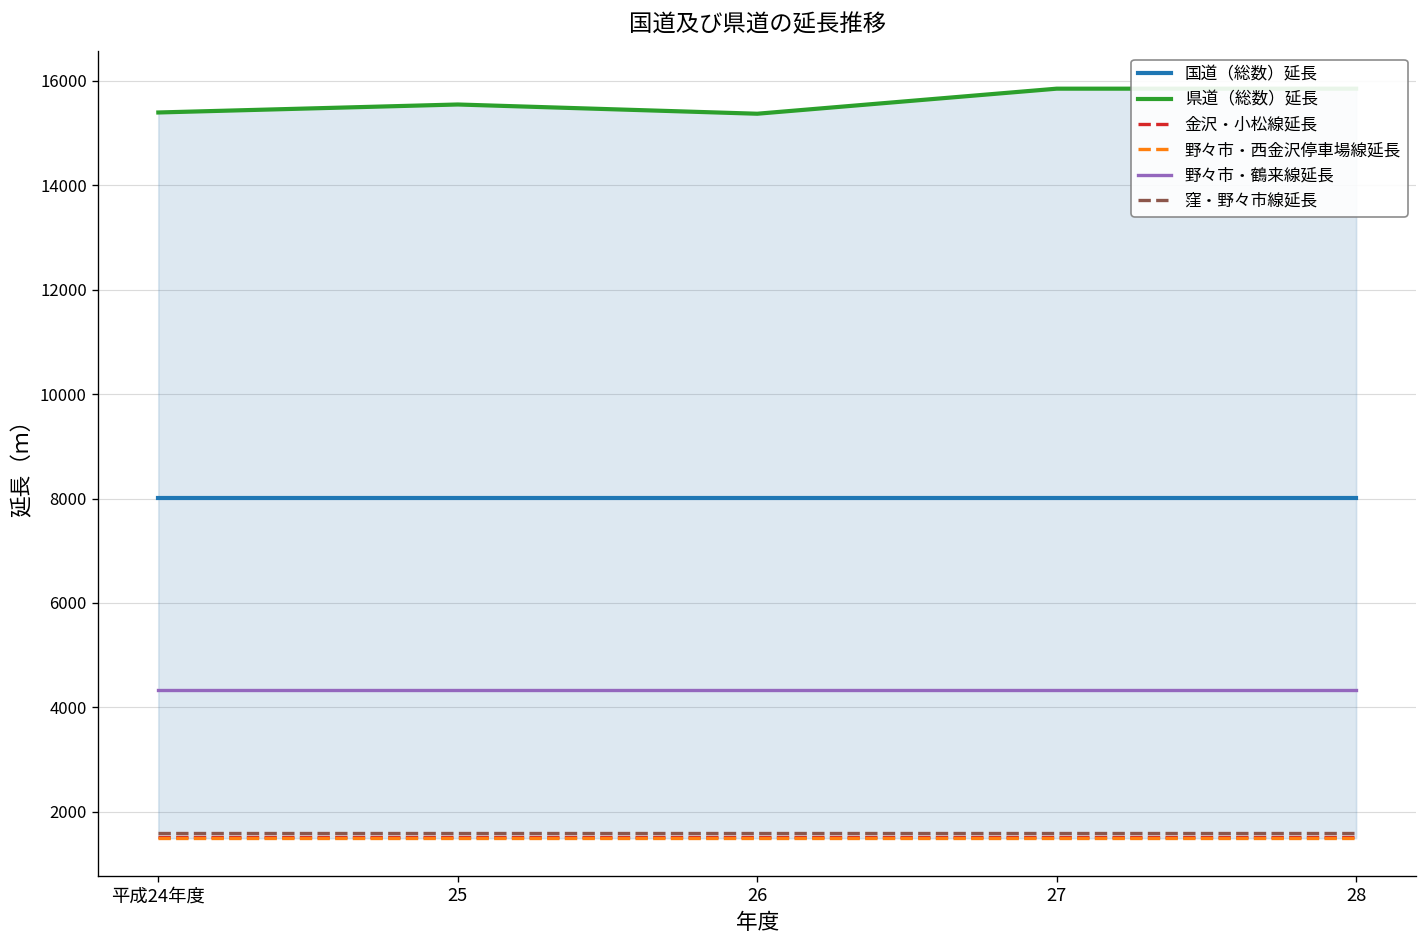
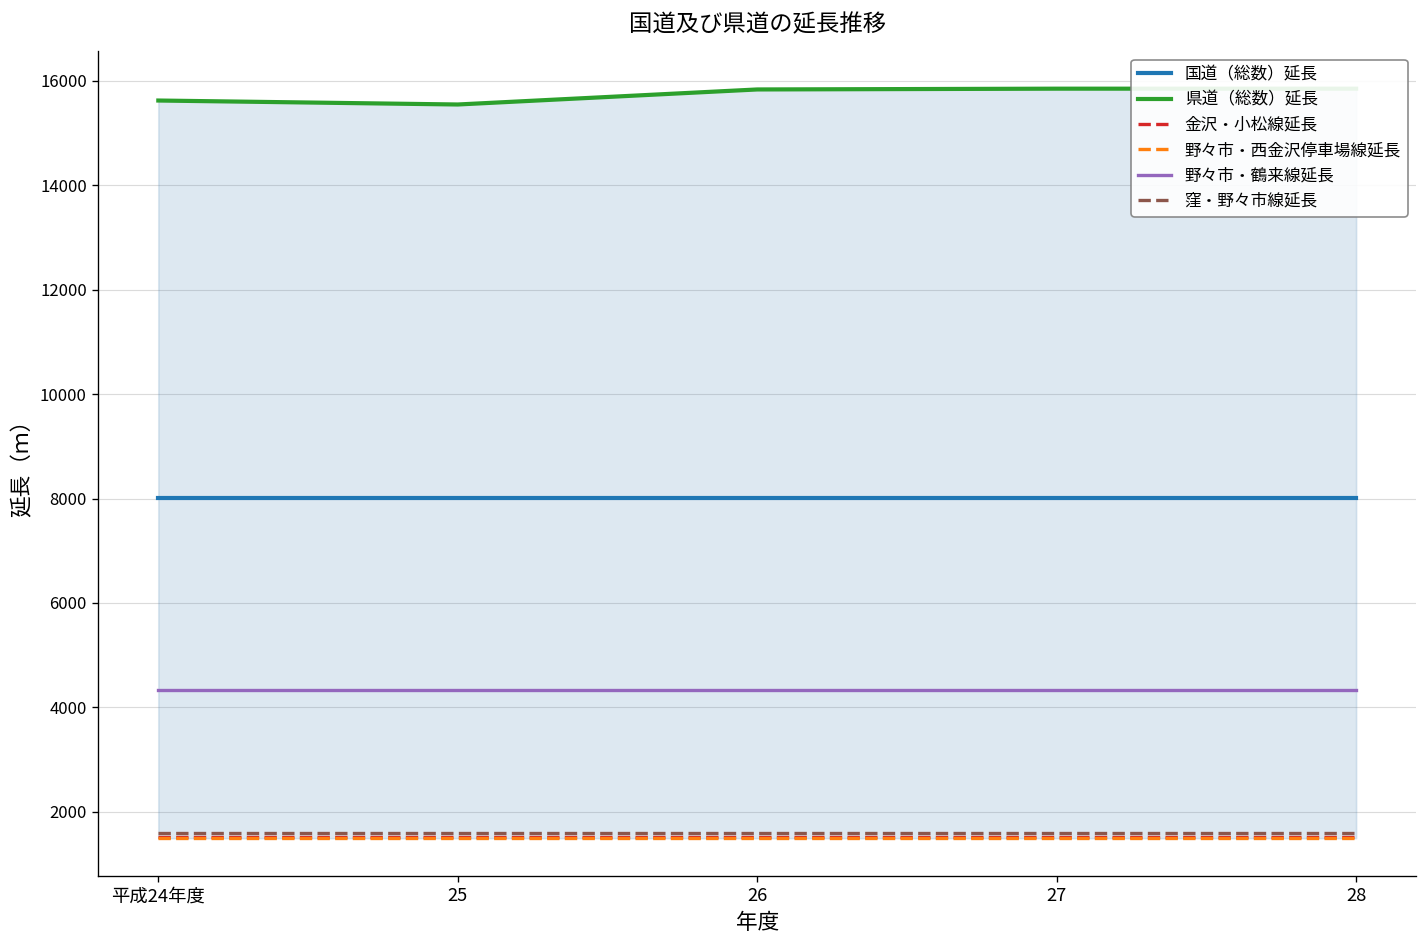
県道（総数）延長, 平成24年度: 15400 -> 15600
県道（総数）延長, 26: 15400 -> 15800
